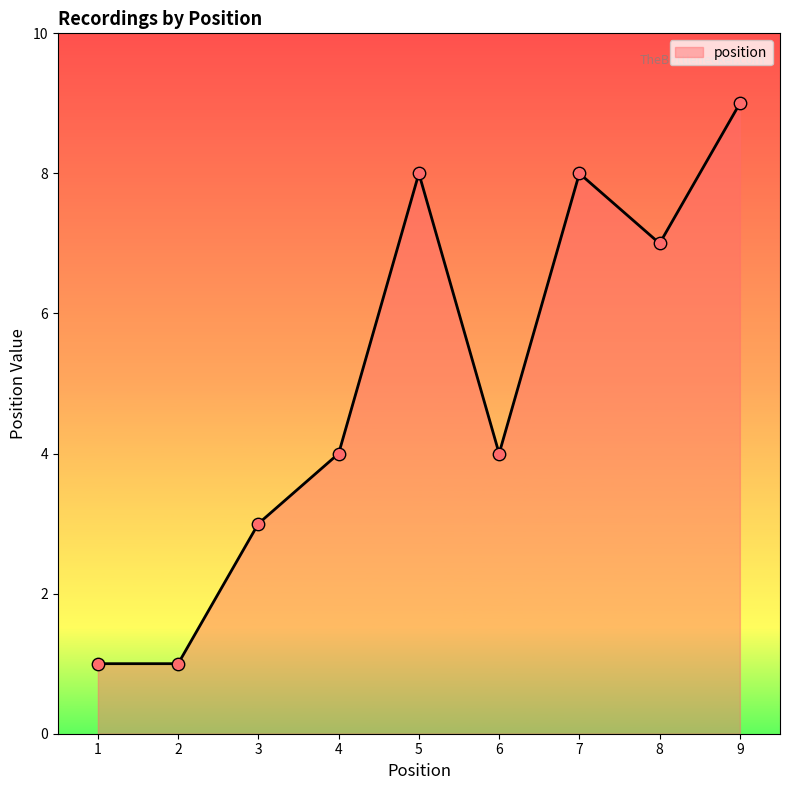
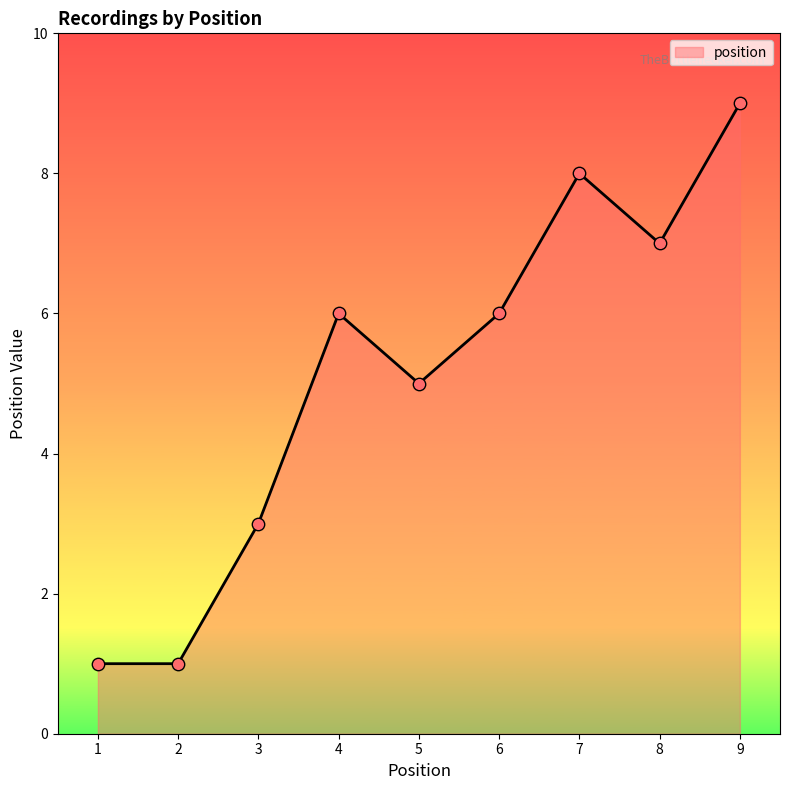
4: 4 -> 6
5: 8 -> 5
6: 4 -> 6
